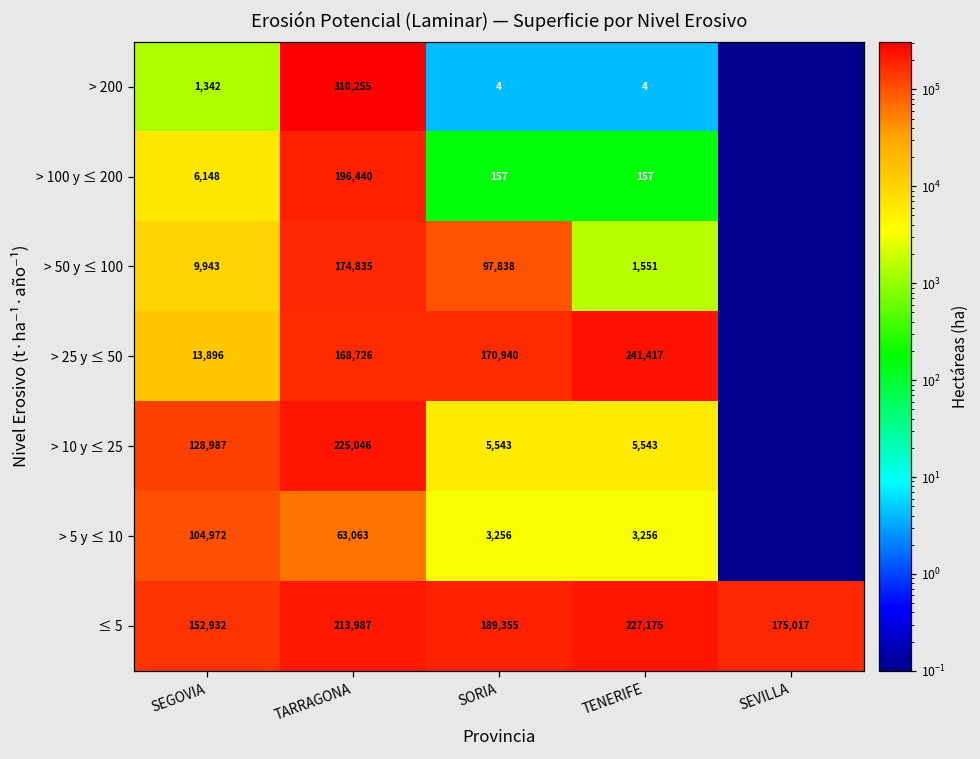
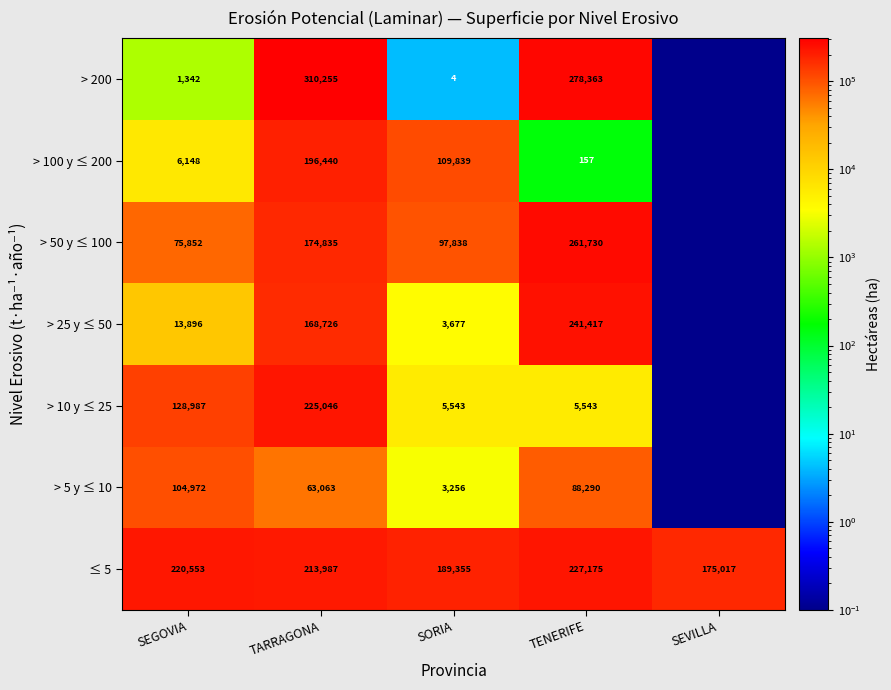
> 200, TENERIFE: 4 -> 278,363
> 100 y ≤ 200, SORIA: 157 -> 109,839
> 50 y ≤ 100, SEGOVIA: 9,943 -> 75,852
> 50 y ≤ 100, TENERIFE: 1,551 -> 261,730
> 25 y ≤ 50, SORIA: 170,940 -> 3,677
> 5 y ≤ 10, TENERIFE: 3,256 -> 88,290
≤ 5, SEGOVIA: 152,932 -> 220,553
